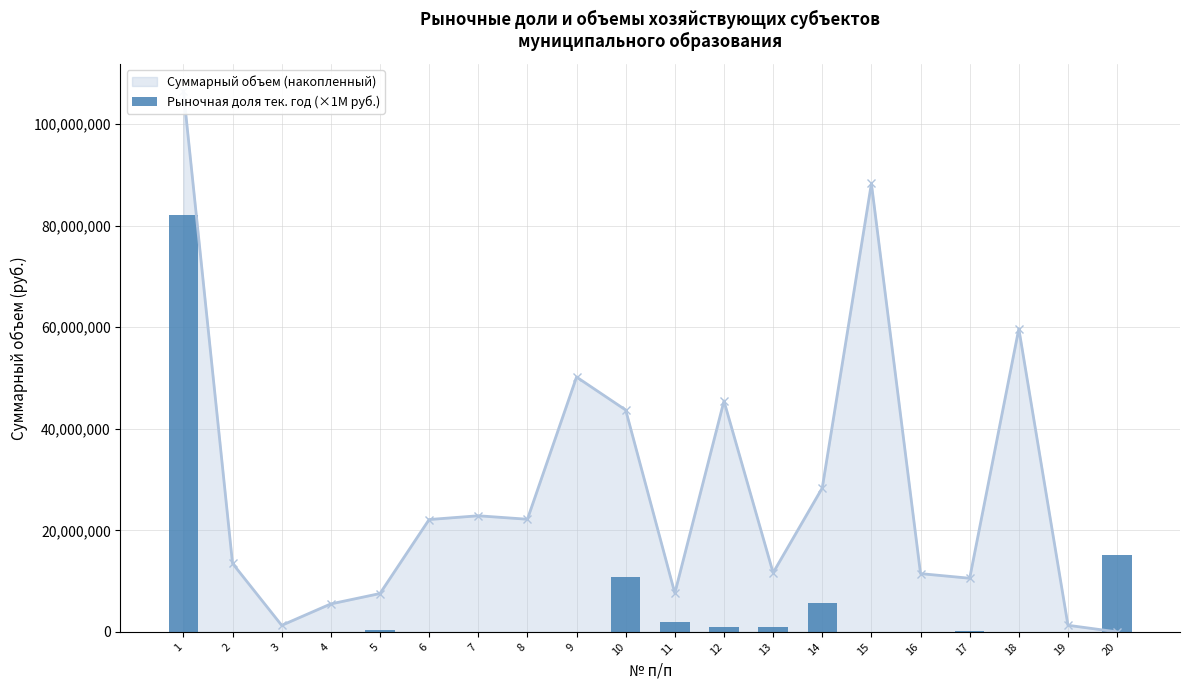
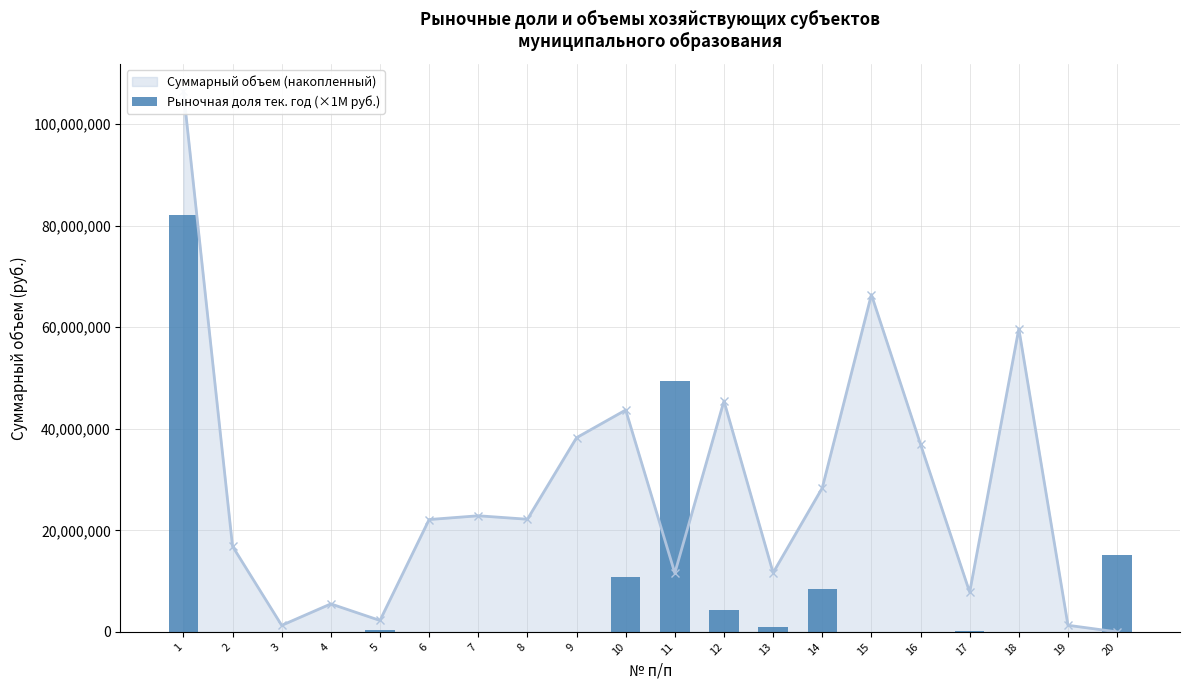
Суммарный объем (накопленный), 2: 13,000,000 -> 17,000,000
Суммарный объем (накопленный), 5: 8,000,000 -> 2,000,000
Суммарный объем (накопленный), 9: 50,000,000 -> 38,000,000
Суммарный объем (накопленный), 11: 8,000,000 -> 12,000,000
Рыночная доля тек. год (×1М руб.), 11: 2,000,000 -> 49,000,000
Рыночная доля тек. год (×1М руб.), 12: 1,000,000 -> 4,000,000
Рыночная доля тек. год (×1М руб.), 14: 6,000,000 -> 9,000,000
Суммарный объем (накопленный), 15: 88,000,000 -> 66,000,000
Суммарный объем (накопленный), 16: 11,000,000 -> 37,000,000
Суммарный объем (накопленный), 17: 11,000,000 -> 8,000,000
